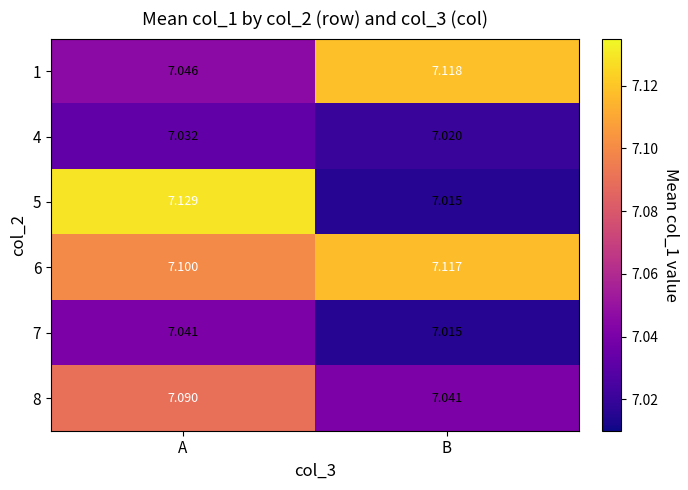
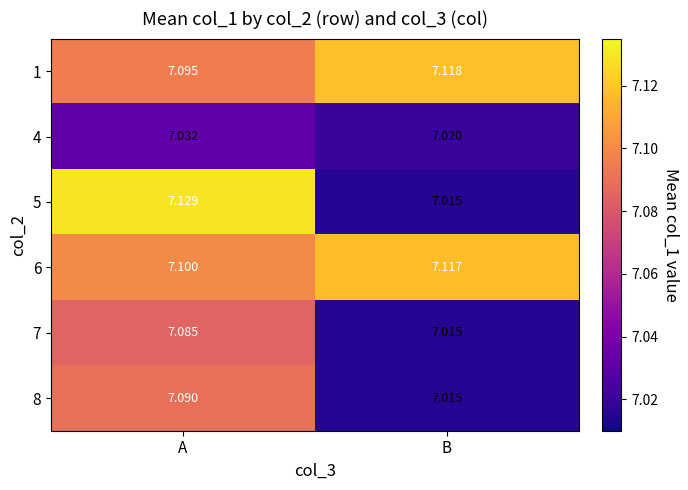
1, A: 7.046 -> 7.095
7, A: 7.041 -> 7.085
8, B: 7.041 -> 7.015
